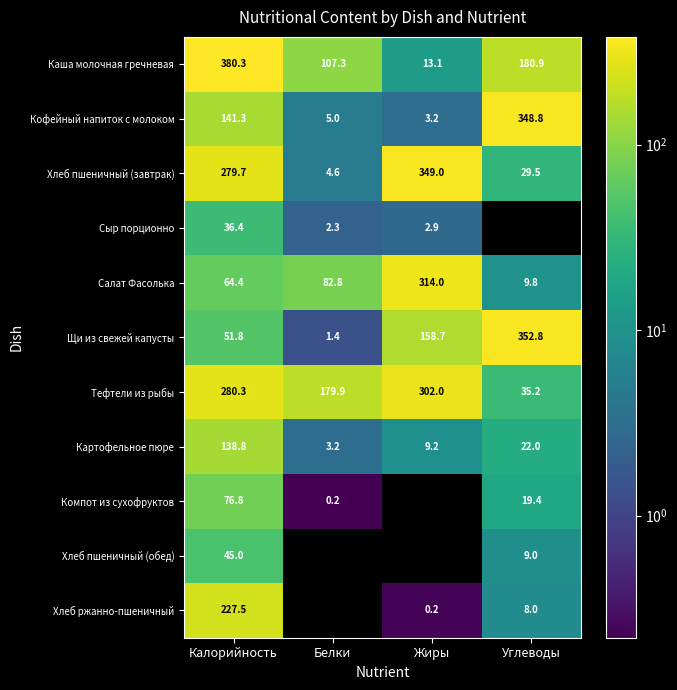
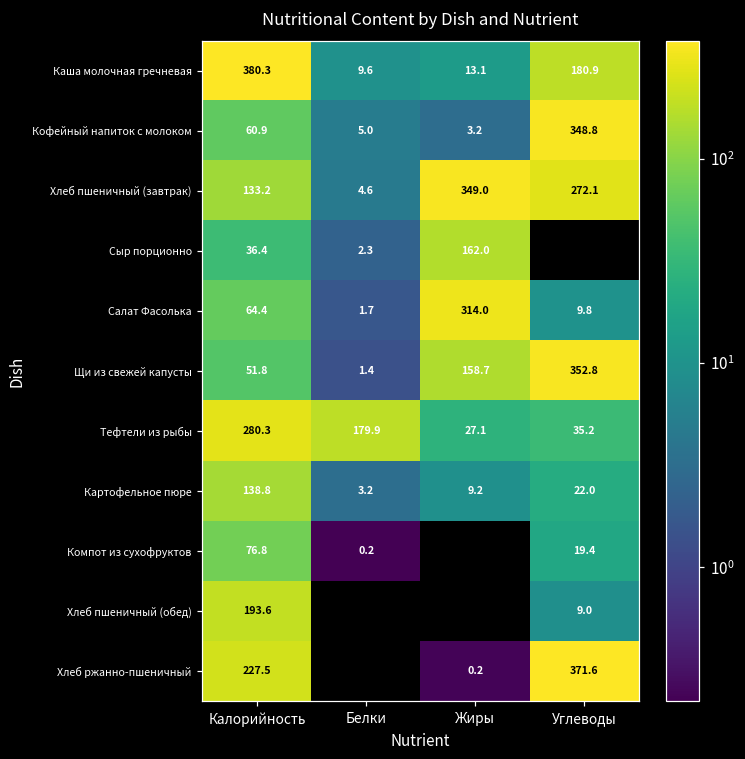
Каша молочная гречневая, Белки: 107.3 -> 9.6
Кофейный напиток с молоком, Калорийность: 141.3 -> 60.9
Хлеб пшеничный (завтрак), Калорийность: 279.7 -> 133.2
Хлеб пшеничный (завтрак), Углеводы: 29.5 -> 272.1
Сыр порционно, Жиры: 2.9 -> 162.0
Салат Фасолька, Белки: 82.8 -> 1.7
Тефтели из рыбы, Жиры: 302.0 -> 27.1
Хлеб пшеничный (обед), Калорийность: 45.0 -> 193.6
Хлеб ржанно-пшеничный, Углеводы: 8.0 -> 371.6
